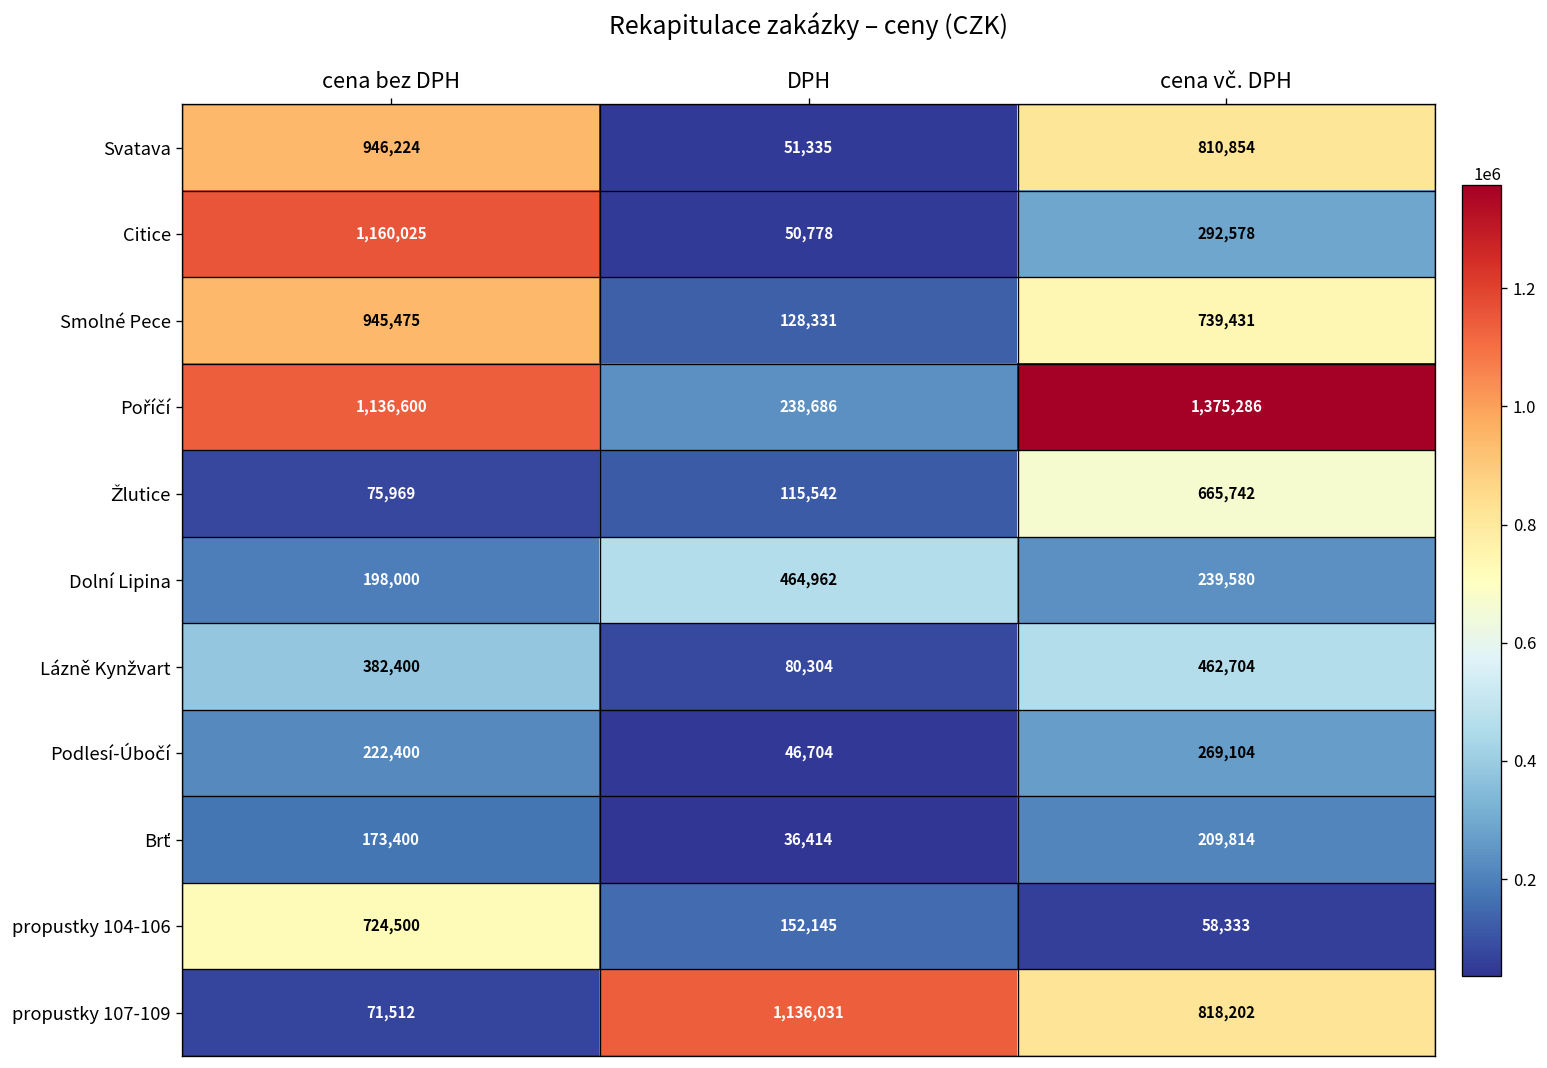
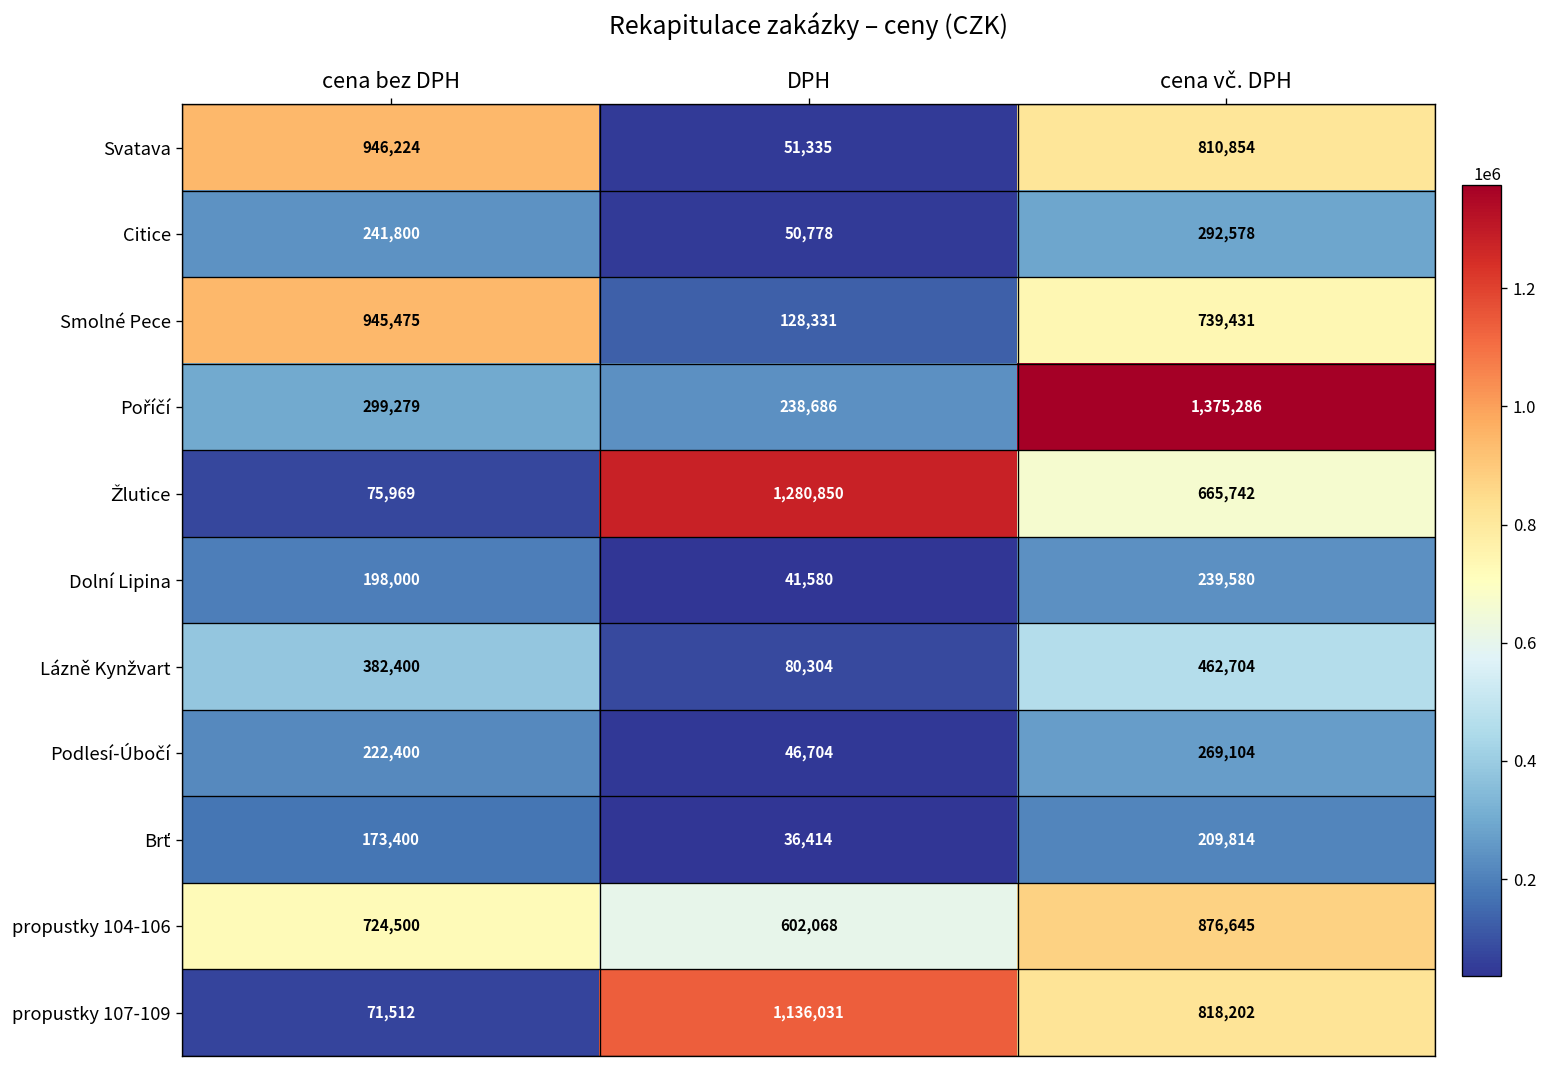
Citice, cena bez DPH: 1,160,025 -> 241,800
Poříčí, cena bez DPH: 1,136,600 -> 299,279
Žlutice, DPH: 115,542 -> 1,280,850
Dolní Lipina, DPH: 464,962 -> 41,580
propustky 104-106, DPH: 152,145 -> 602,068
propustky 104-106, cena vč. DPH: 58,333 -> 876,645
